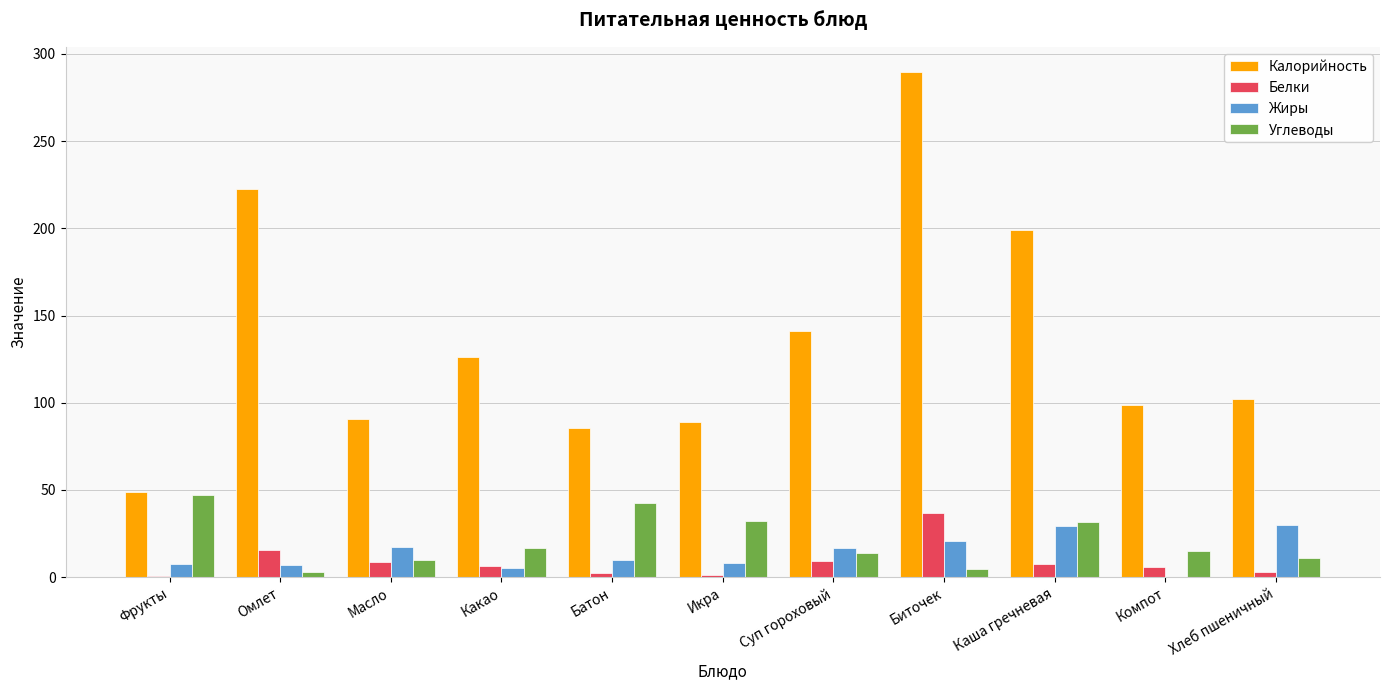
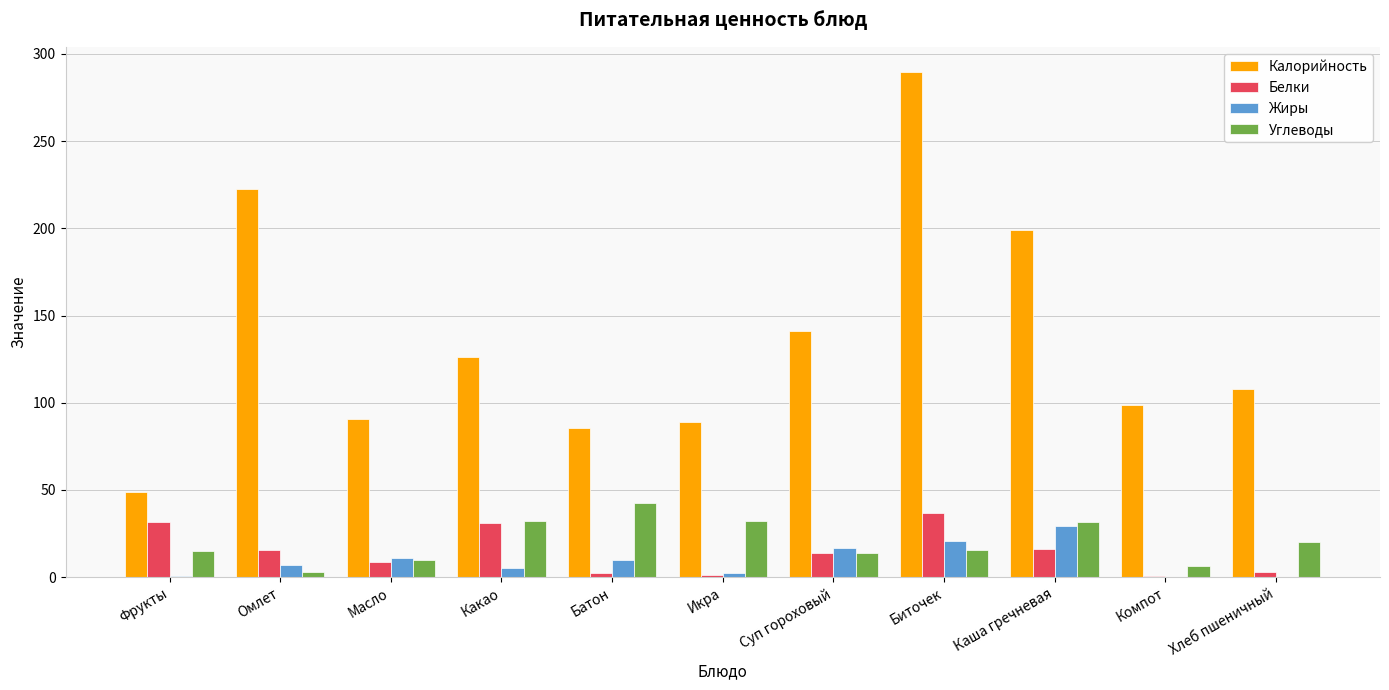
Белки, Фрукты: 1 -> 32
Жиры, Фрукты: 8 -> 1
Углеводы, Фрукты: 47 -> 15
Жиры, Масло: 17 -> 11
Белки, Какао: 7 -> 31
Углеводы, Какао: 17 -> 32
Жиры, Икра: 8 -> 2
Белки, Суп гороховый: 9 -> 14
Углеводы, Биточек: 5 -> 15
Белки, Каша гречневая: 7 -> 16
Белки, Компот: 6 -> 0
Углеводы, Компот: 15 -> 6
Калорийность, Хлеб пшеничный: 102 -> 108
Жиры, Хлеб пшеничный: 30 -> 0
Углеводы, Хлеб пшеничный: 11 -> 20
